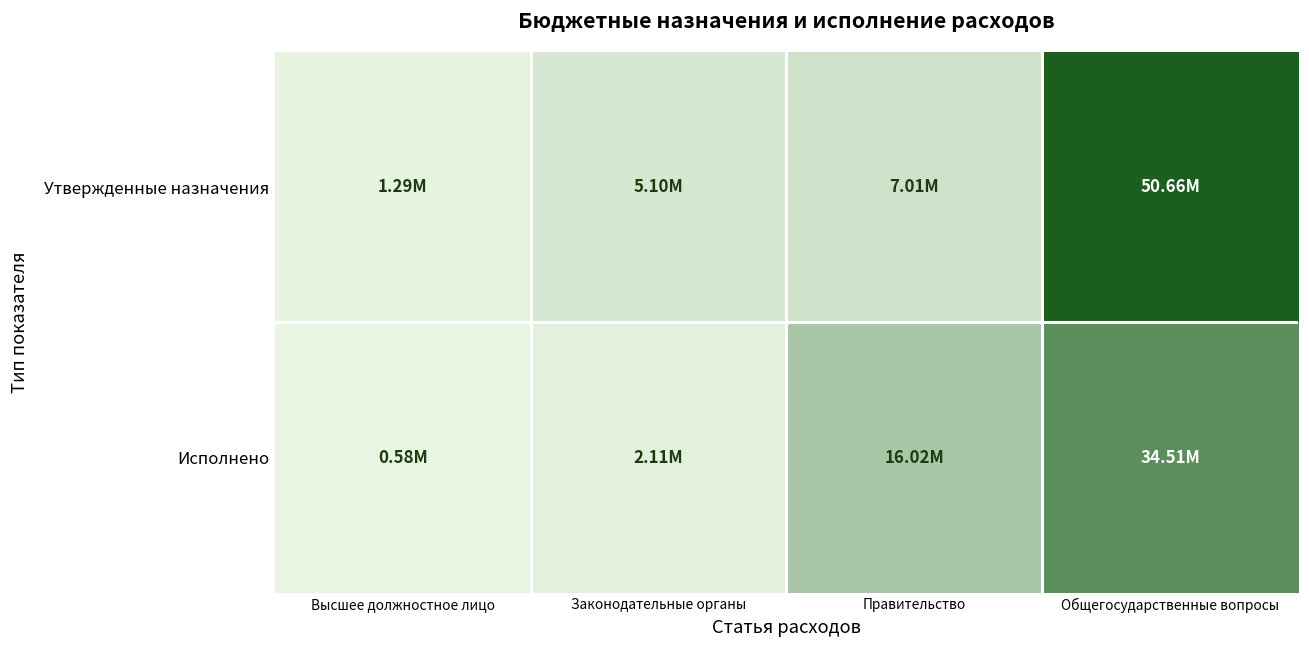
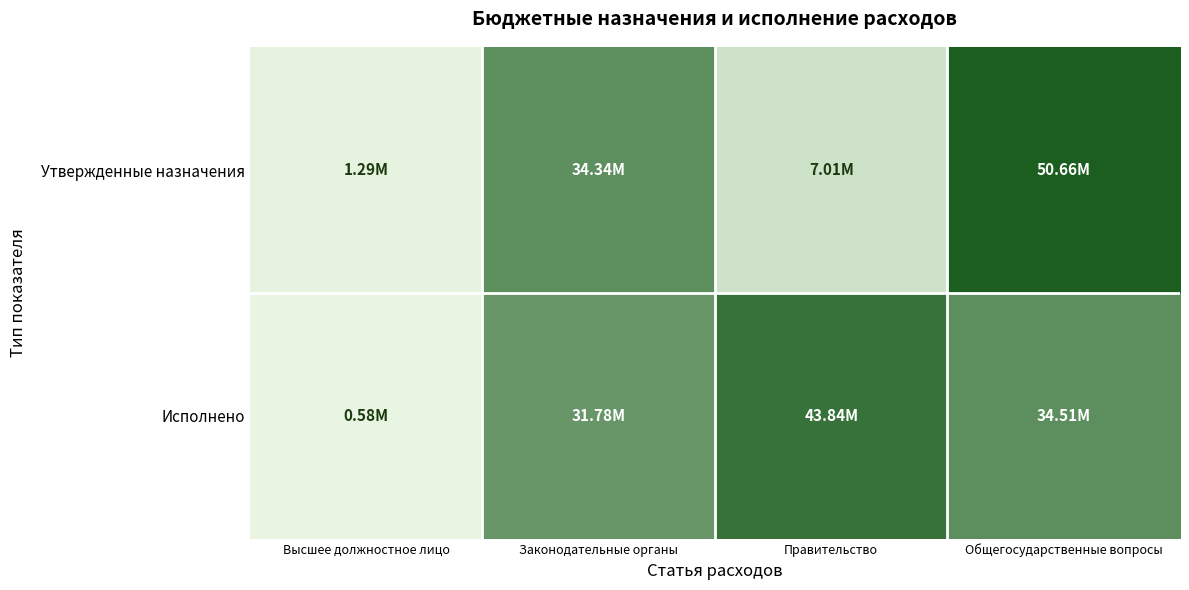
Утвержденные назначения, Законодательные органы: 5.10M -> 34.34M
Исполнено, Законодательные органы: 2.11M -> 31.78M
Исполнено, Правительство: 16.02M -> 43.84M
